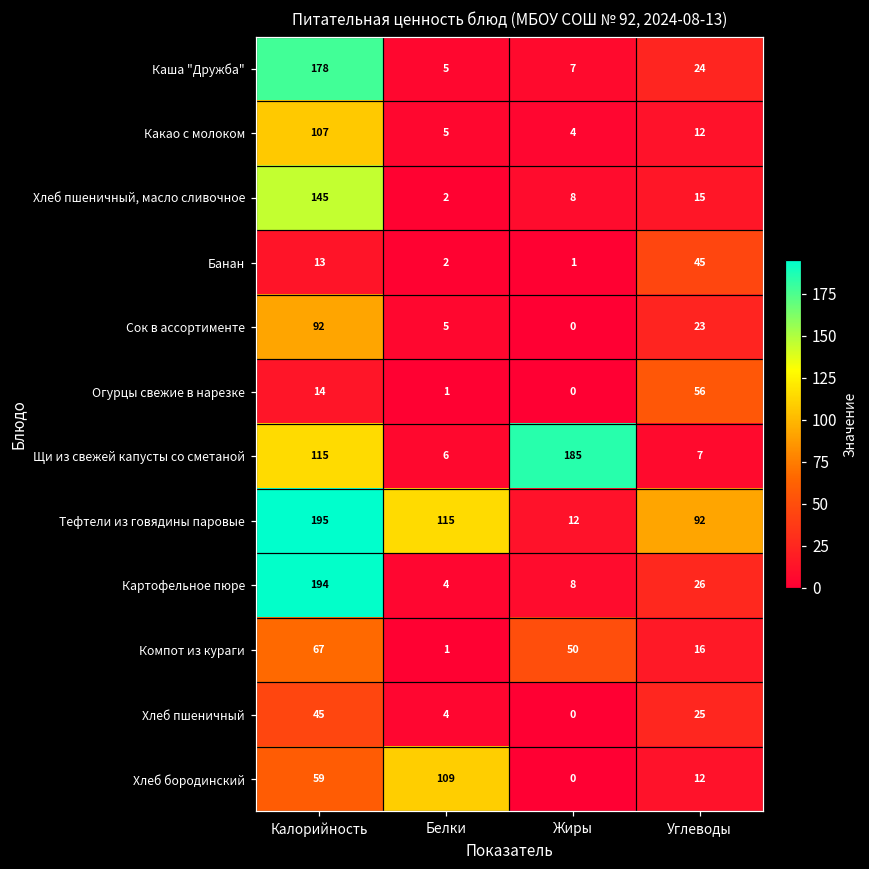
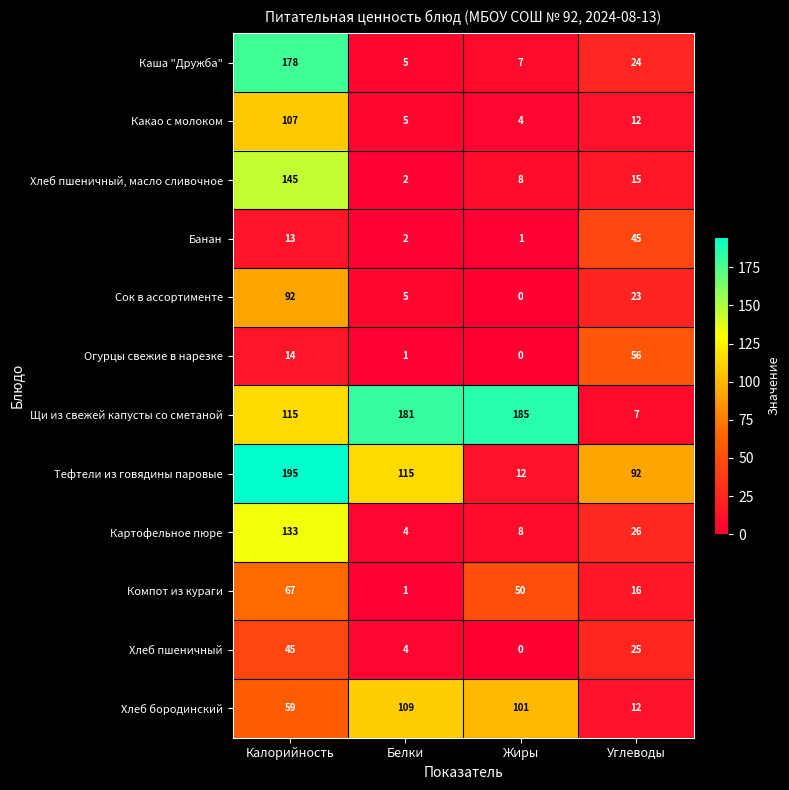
Щи из свежей капусты со сметаной, Белки: 6 -> 181
Картофельное пюре, Калорийность: 194 -> 133
Хлеб бородинский, Жиры: 0 -> 101
